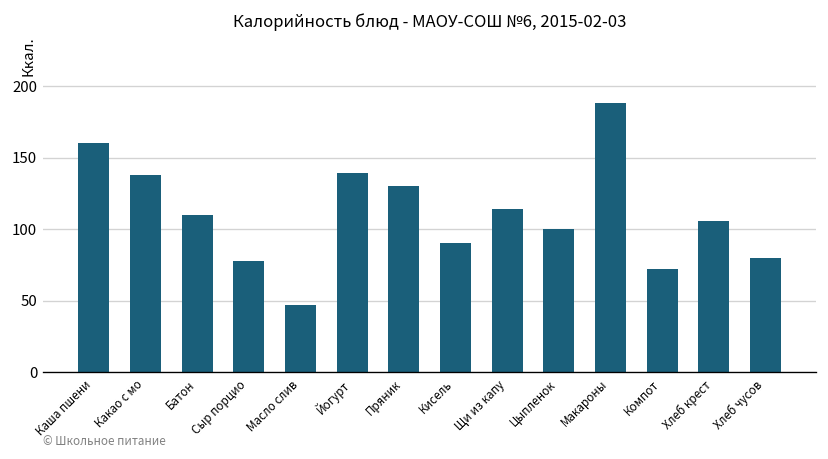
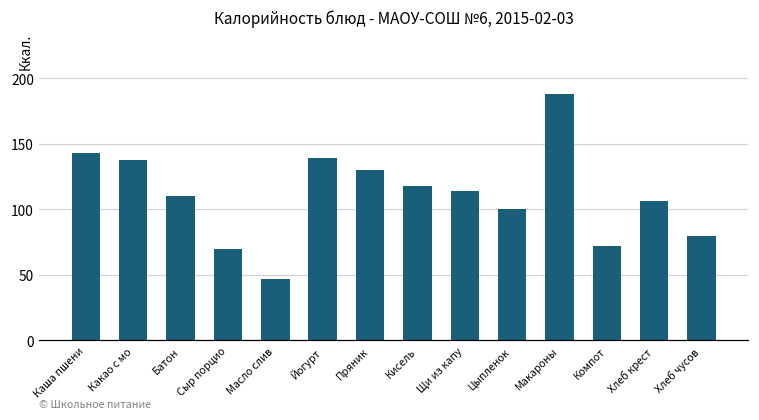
Каша пшени: 160 -> 143
Сыр порцио: 78 -> 70
Кисель: 90 -> 118
